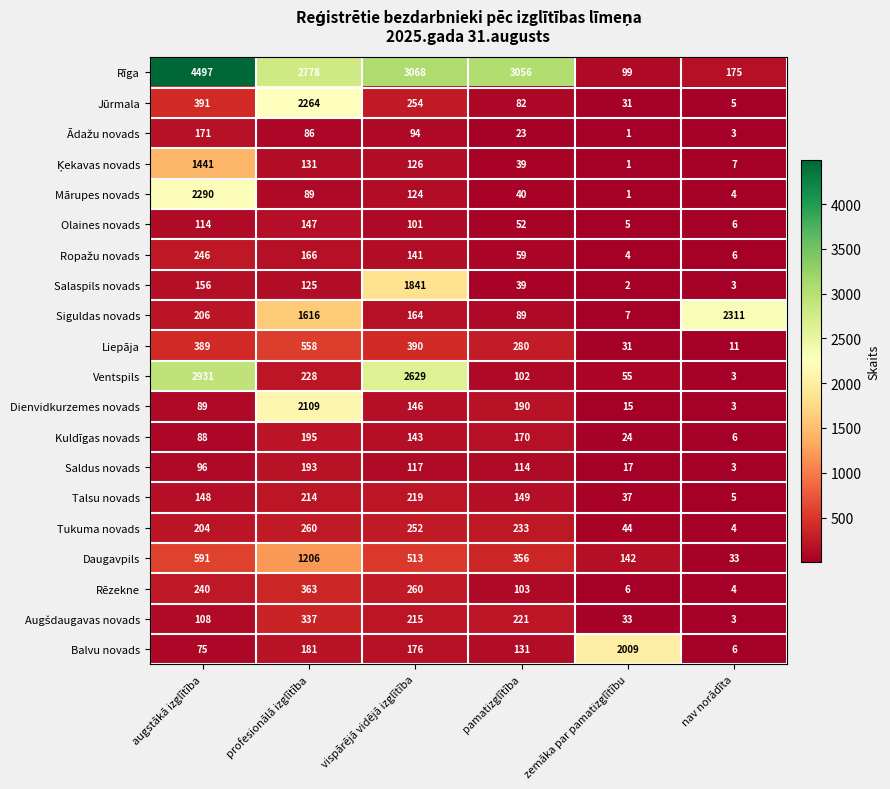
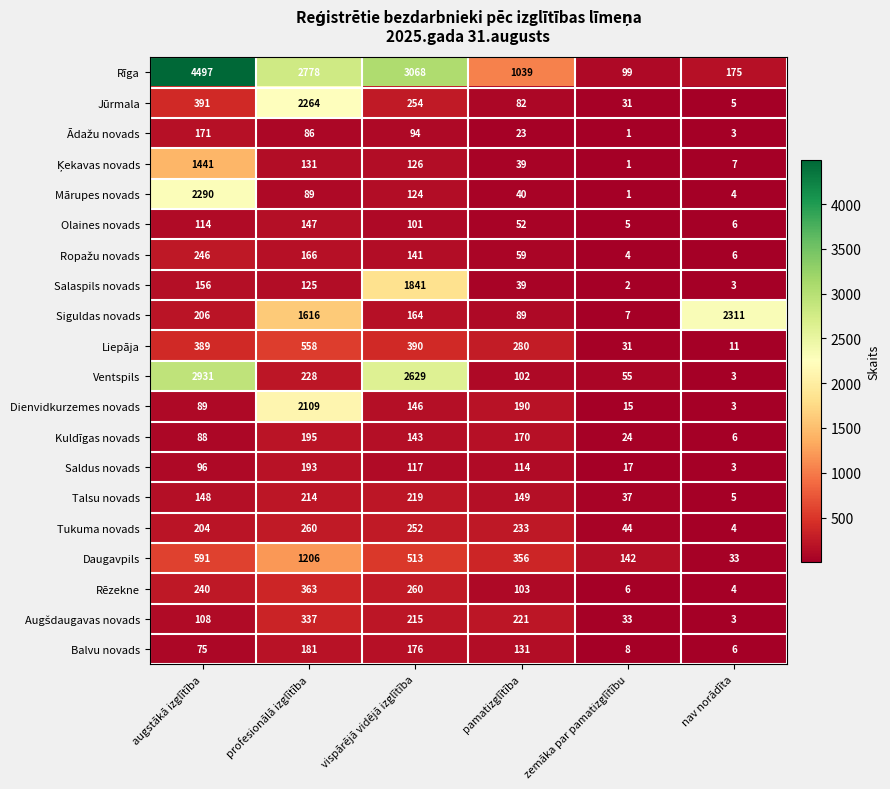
Rīga, pamatizglītība: 3056 -> 1039
Balvu novads, zemāka par pamatizglītību: 2009 -> 8
